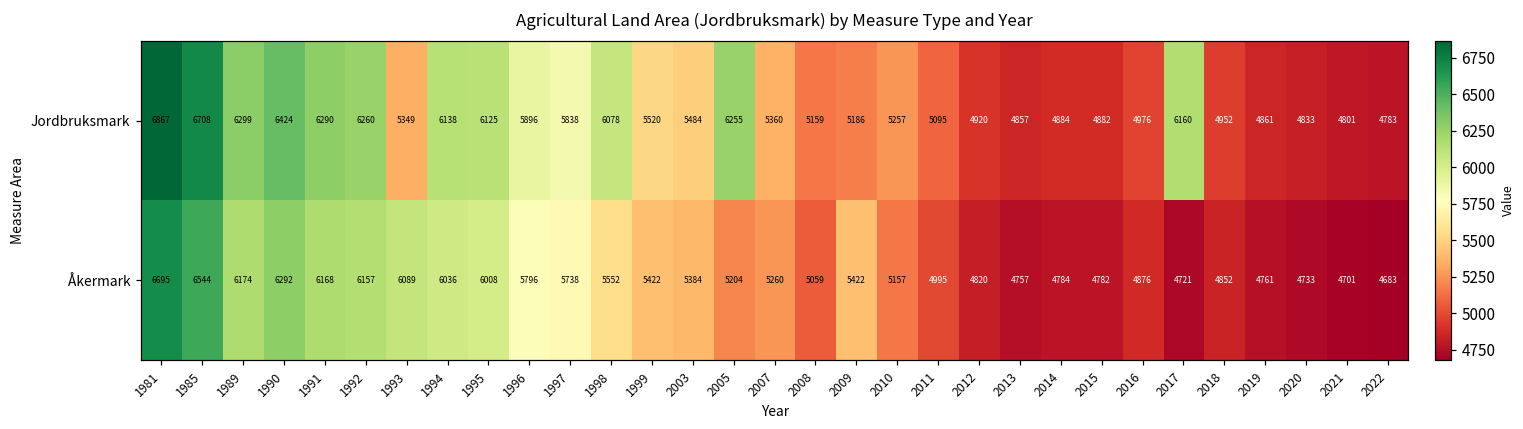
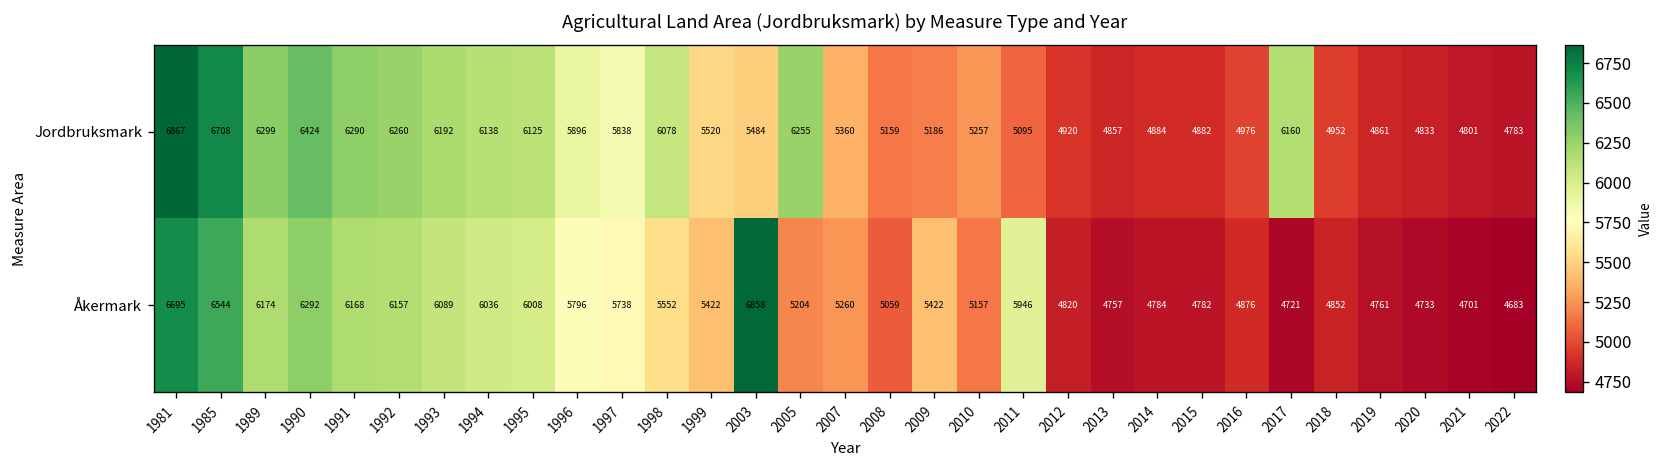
Jordbruksmark, 1993: 5349 -> 6192
Åkermark, 2003: 5384 -> 6858
Åkermark, 2011: 4995 -> 5946
